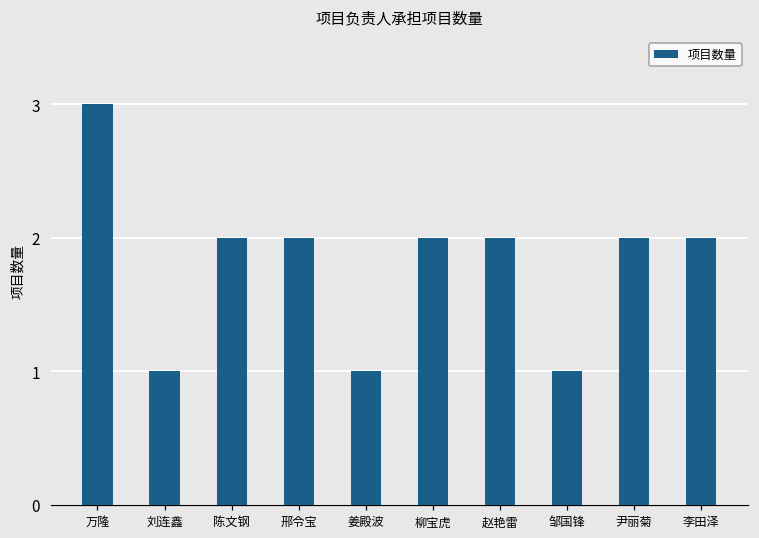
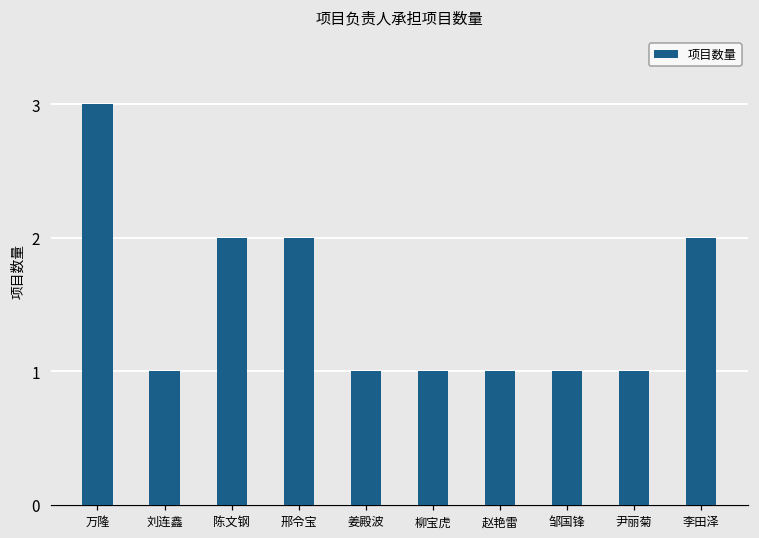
柳宝虎: 2 -> 1
赵艳雷: 2 -> 1
尹丽菊: 2 -> 1
